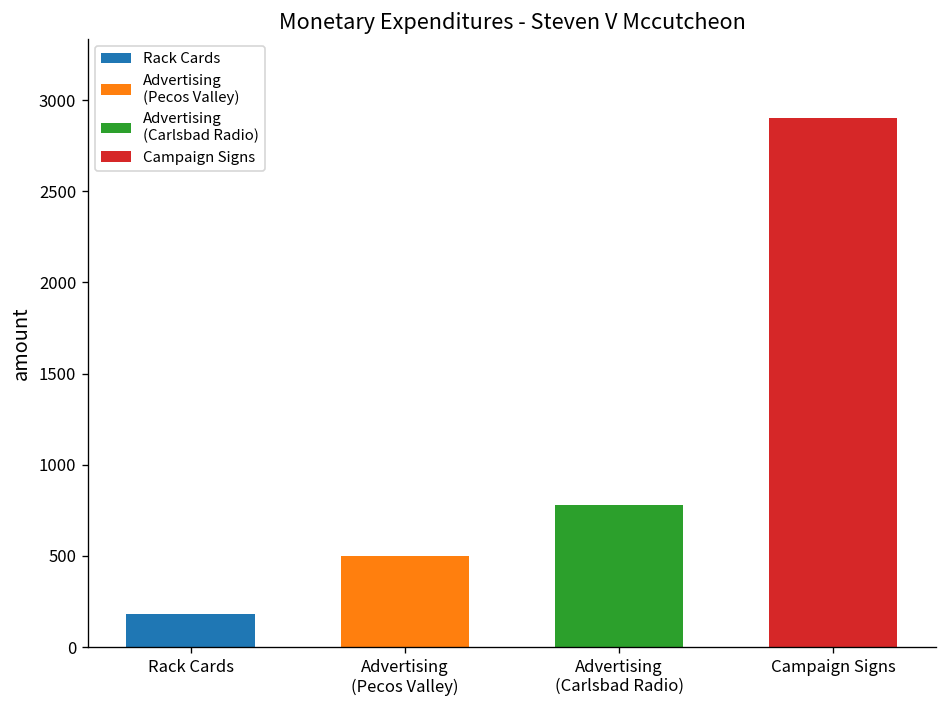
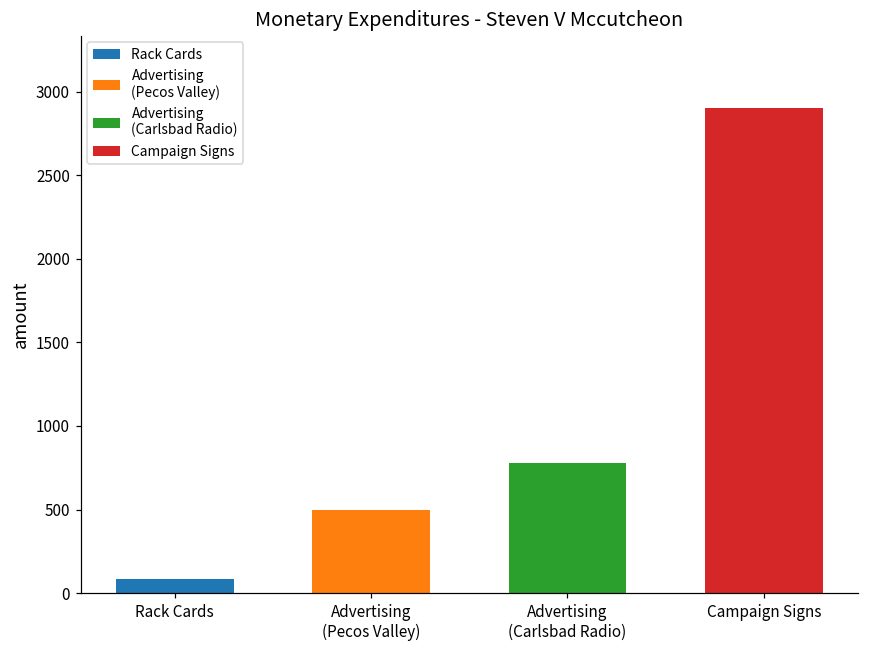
Rack Cards: 180 -> 90
